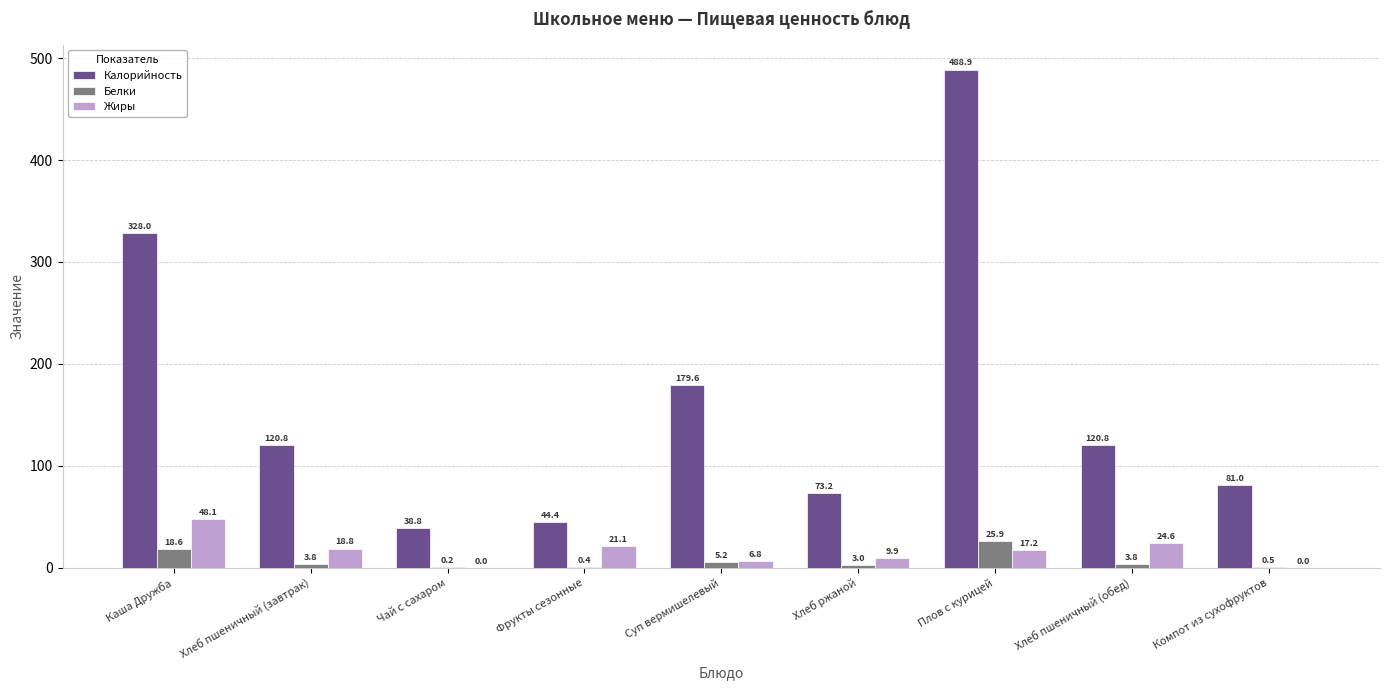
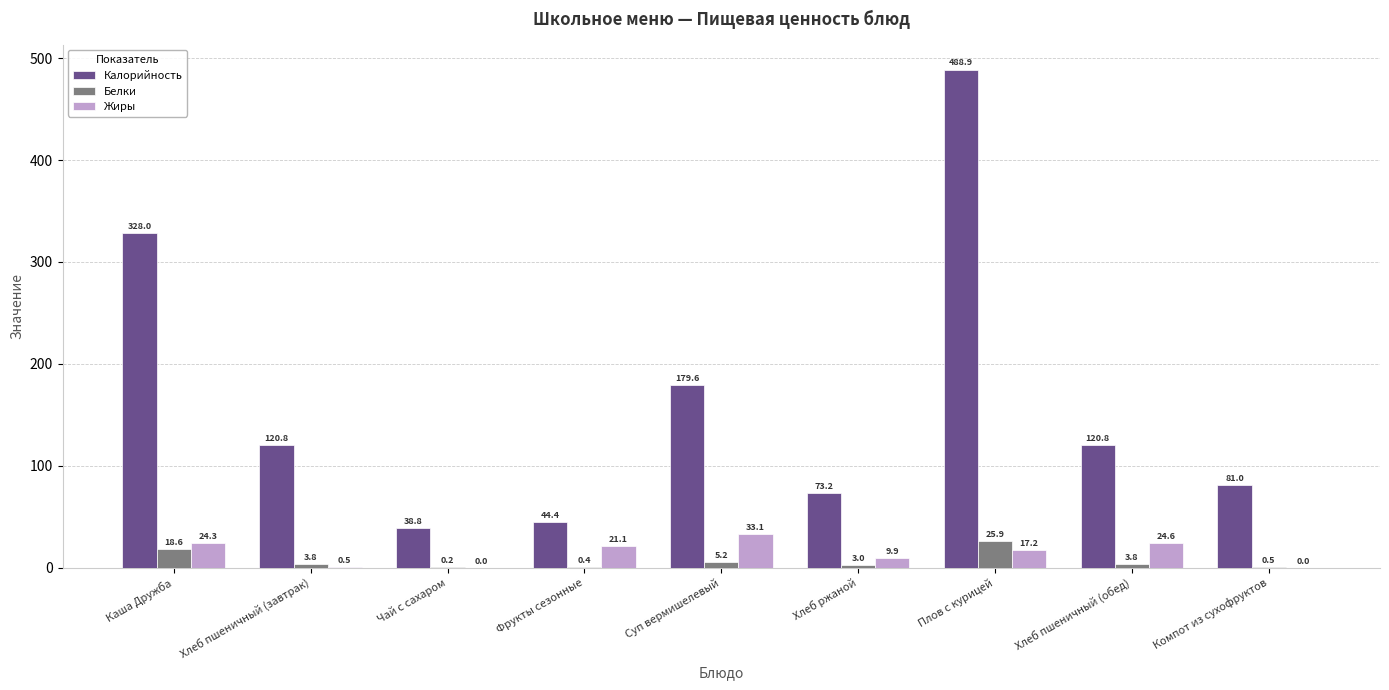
Жиры, Каша Дружба: 48.1 -> 24.3
Жиры, Хлеб пшеничный (завтрак): 18.8 -> 0.5
Жиры, Суп вермишелевый: 6.8 -> 33.1
